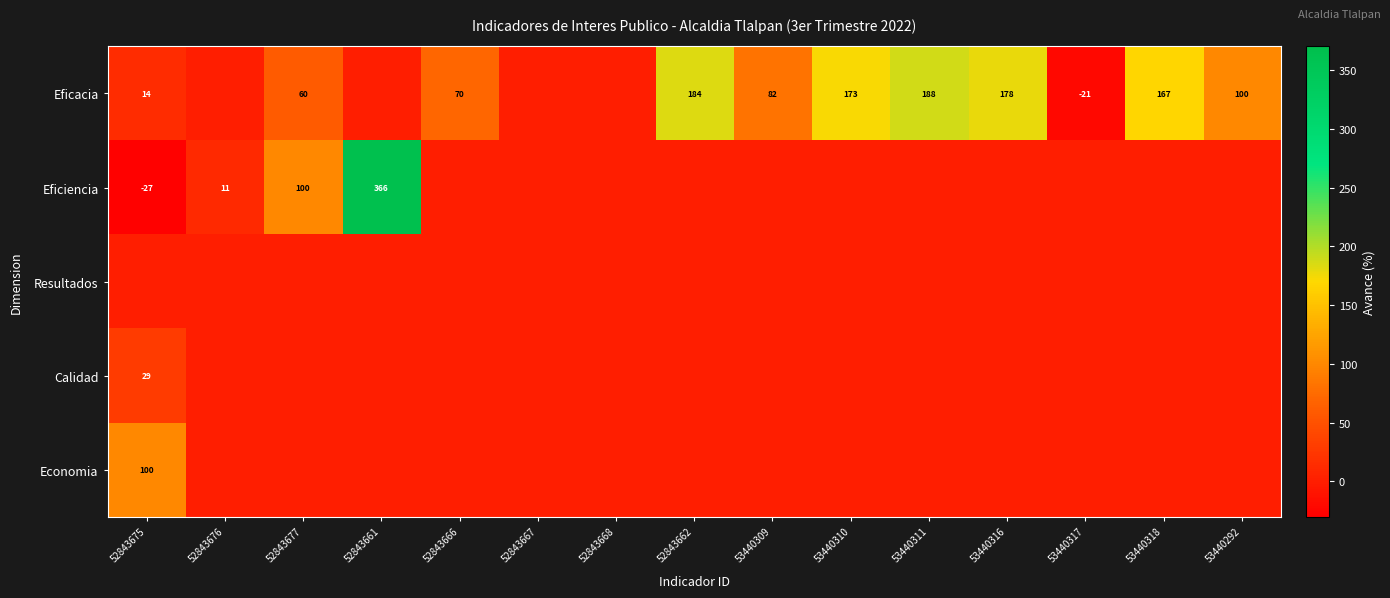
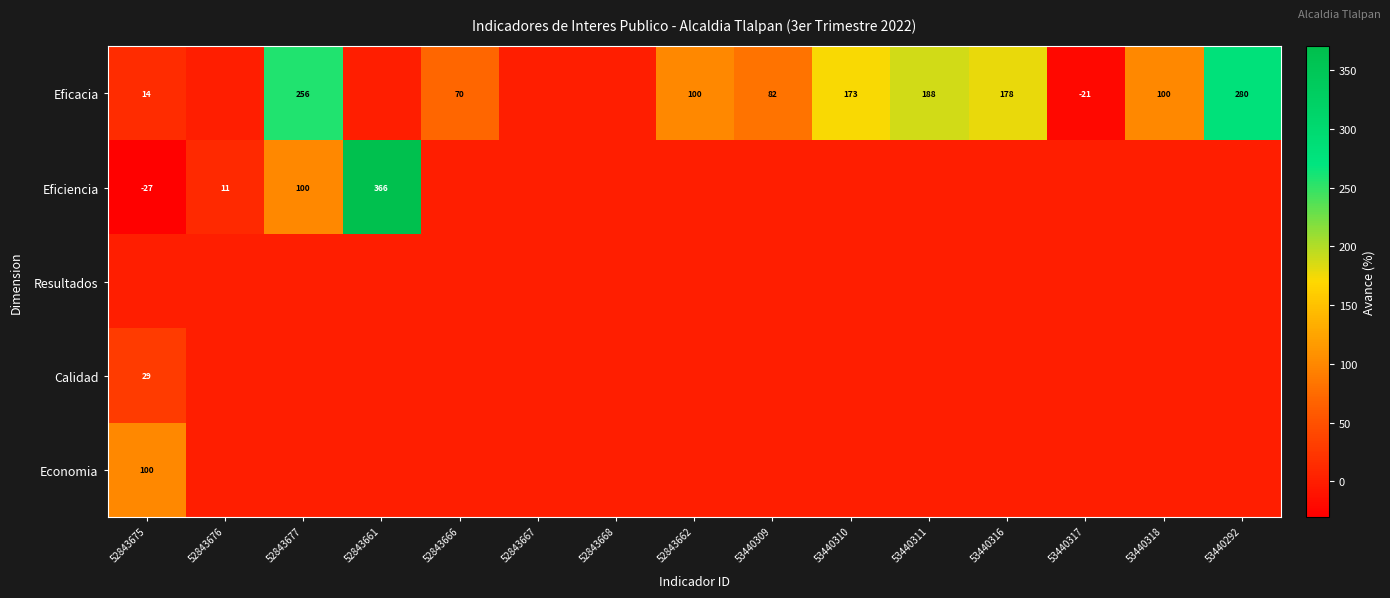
Eficacia, 52843677: 60 -> 256
Eficacia, 52843662: 184 -> 100
Eficacia, 53440318: 167 -> 100
Eficacia, 53440292: 100 -> 280
